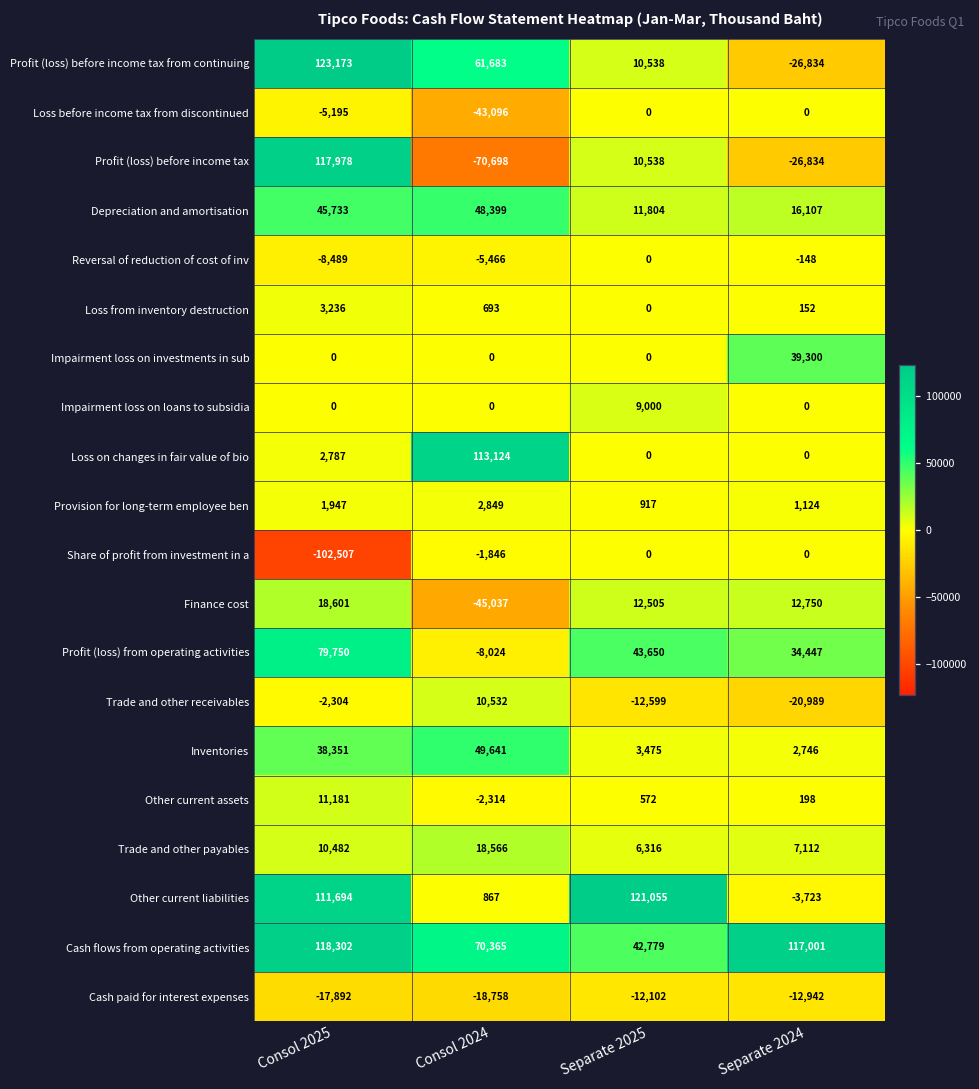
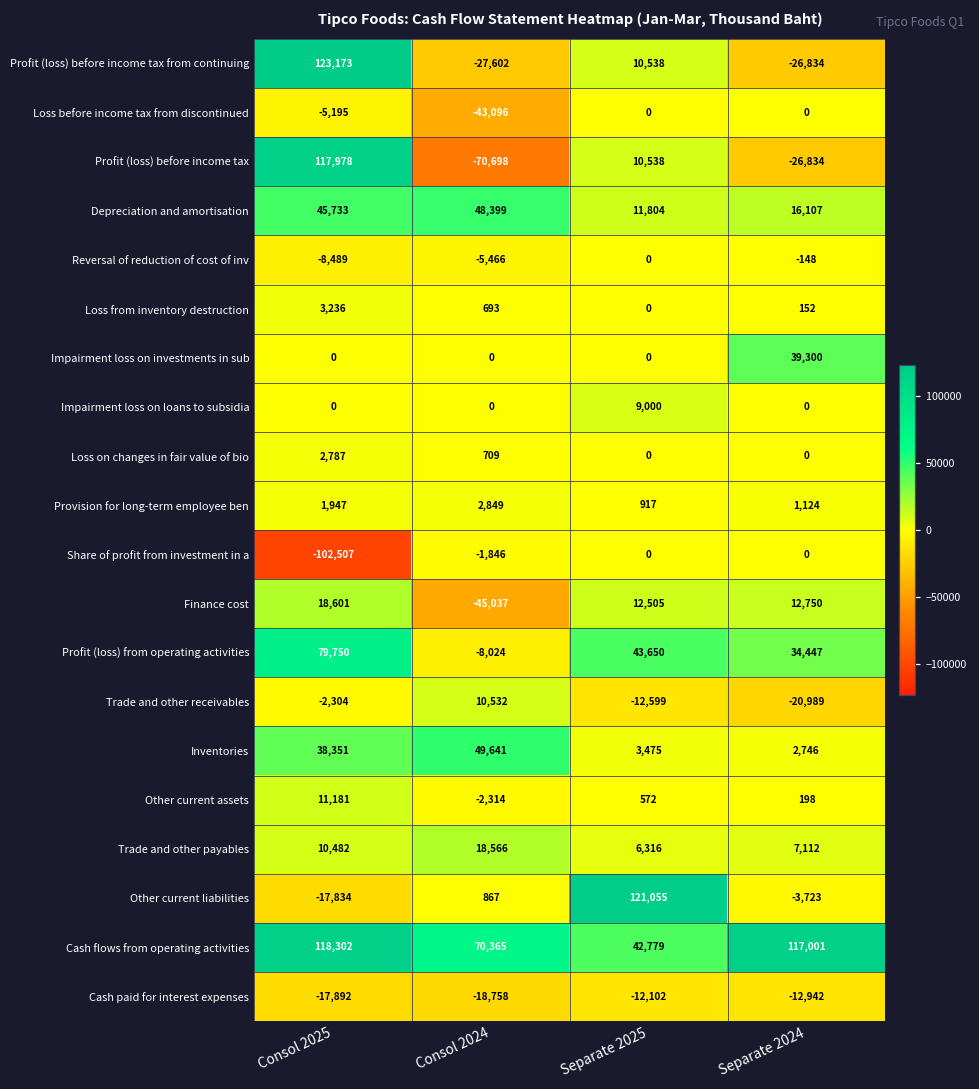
Profit (loss) before income tax from continuing, Consol 2024: 61,683 -> -27,602
Loss on changes in fair value of bio, Consol 2024: 113,124 -> 709
Other current liabilities, Consol 2025: 111,694 -> -17,834
